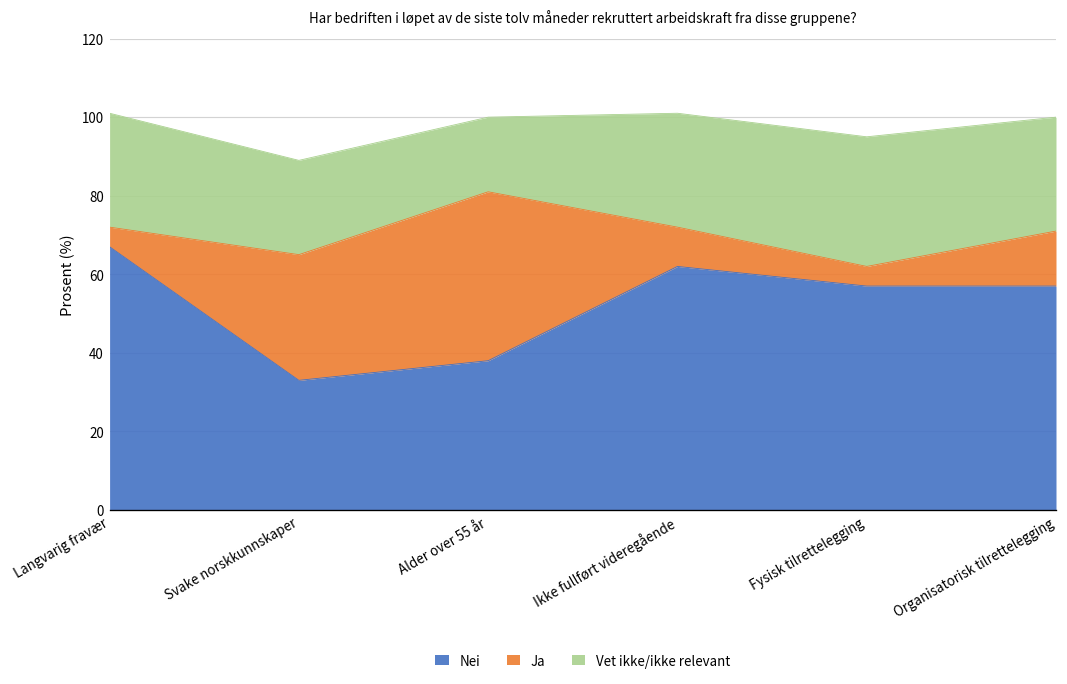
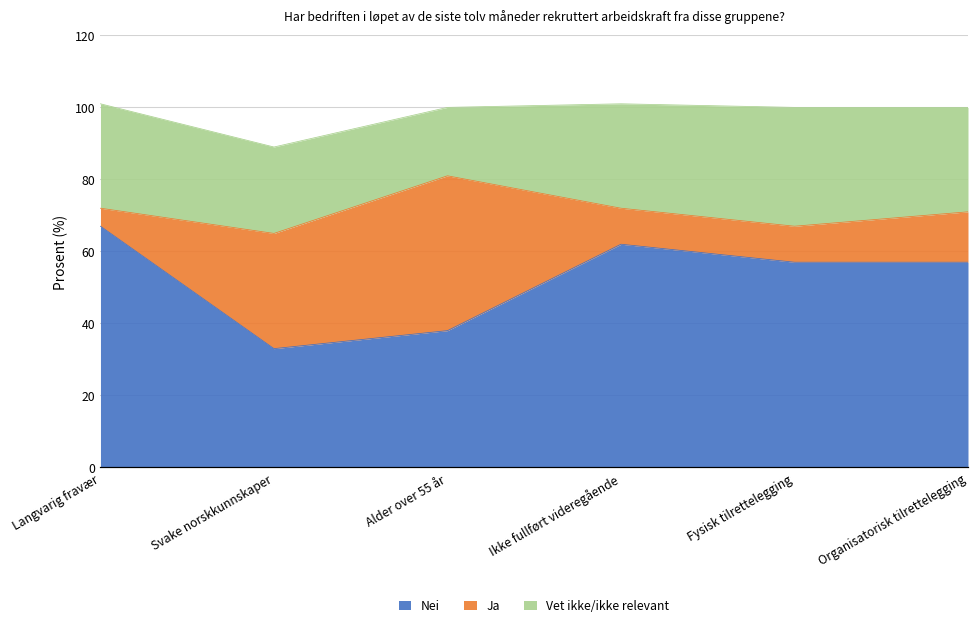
Ja, Fysisk tilrettelegging: 5 -> 10
